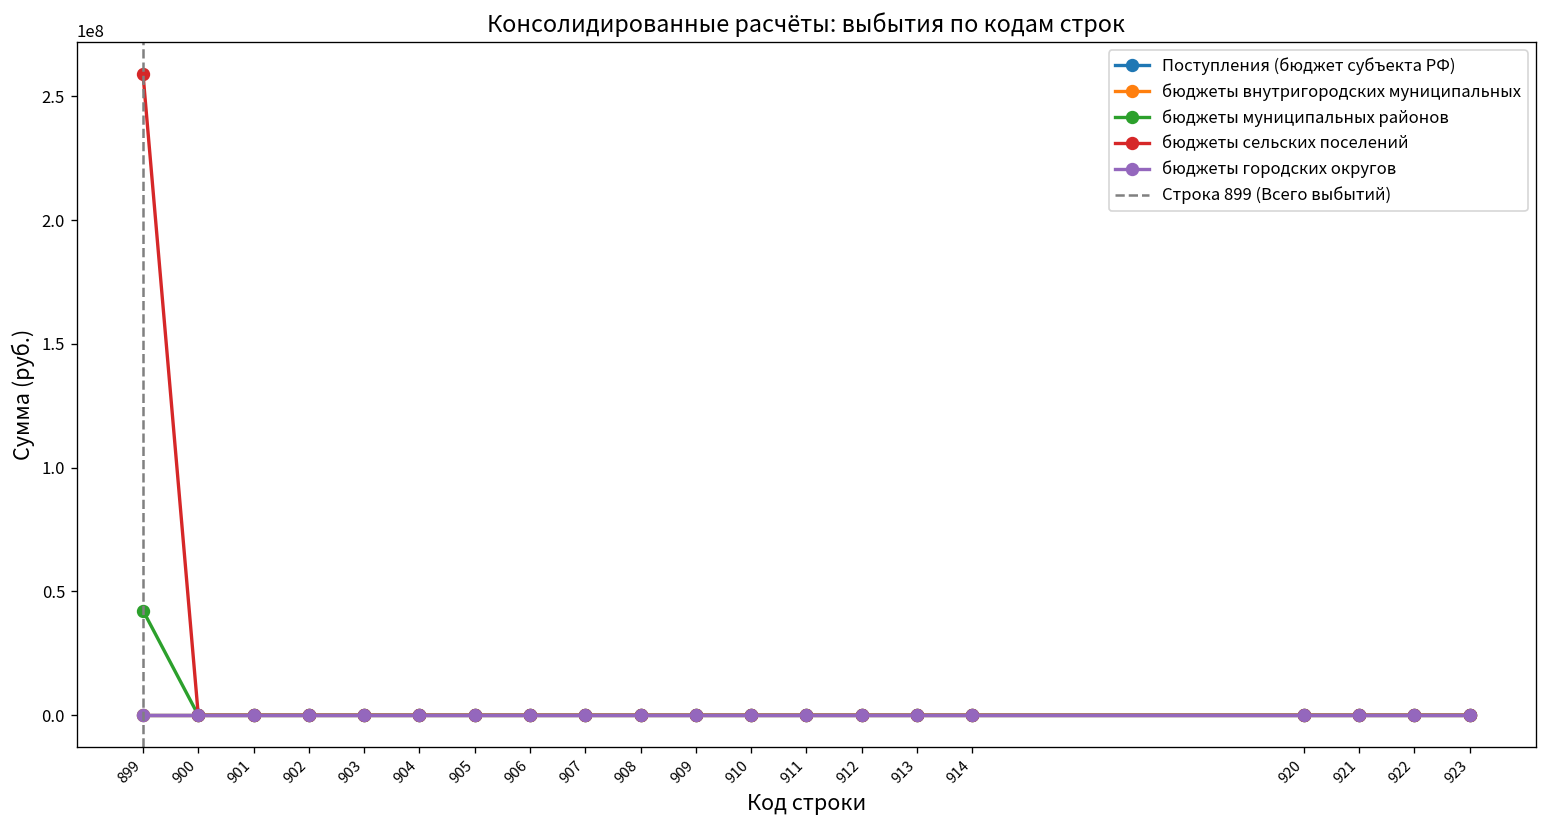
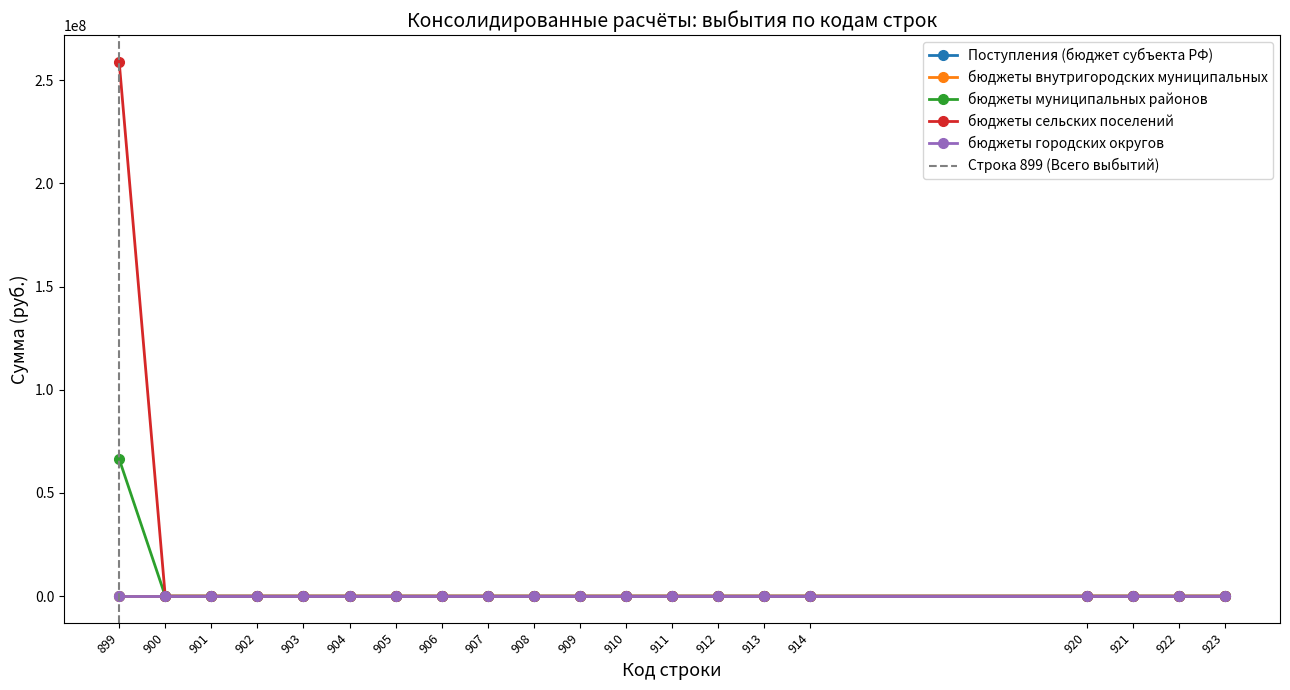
бюджеты муниципальных районов, 899: 42000000 -> 66000000
